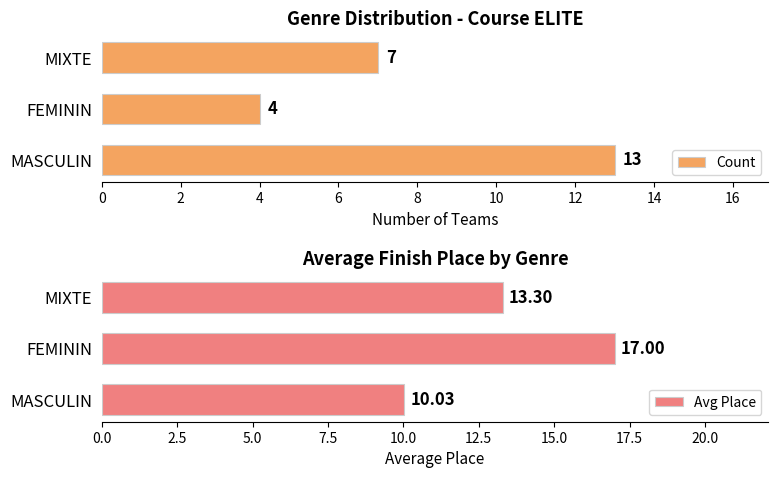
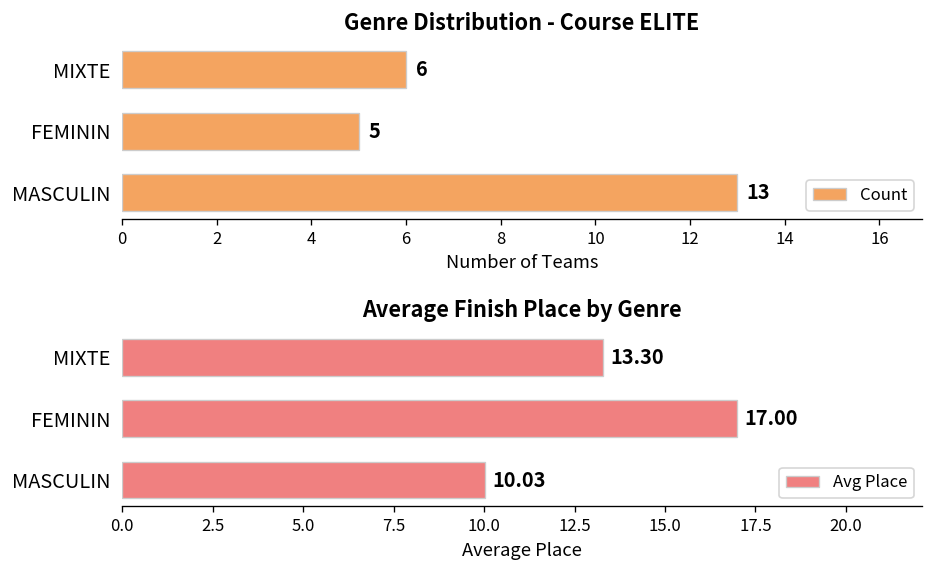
Genre Distribution - Course ELITE, MIXTE: 7 -> 6
Genre Distribution - Course ELITE, FEMININ: 4 -> 5
